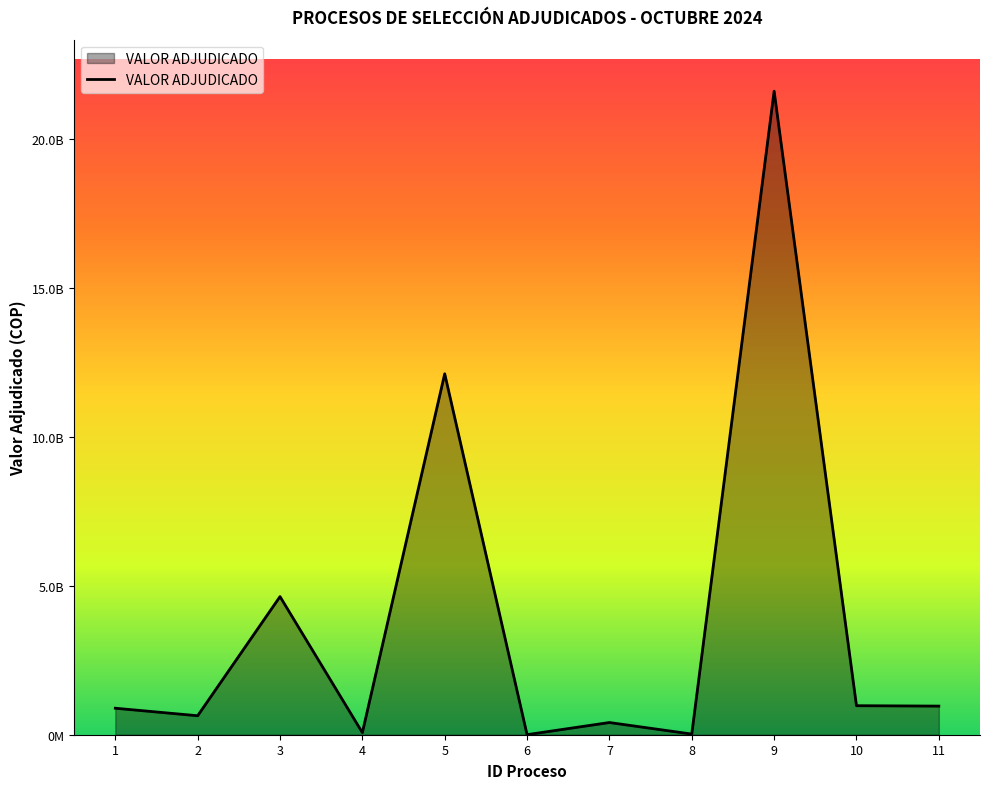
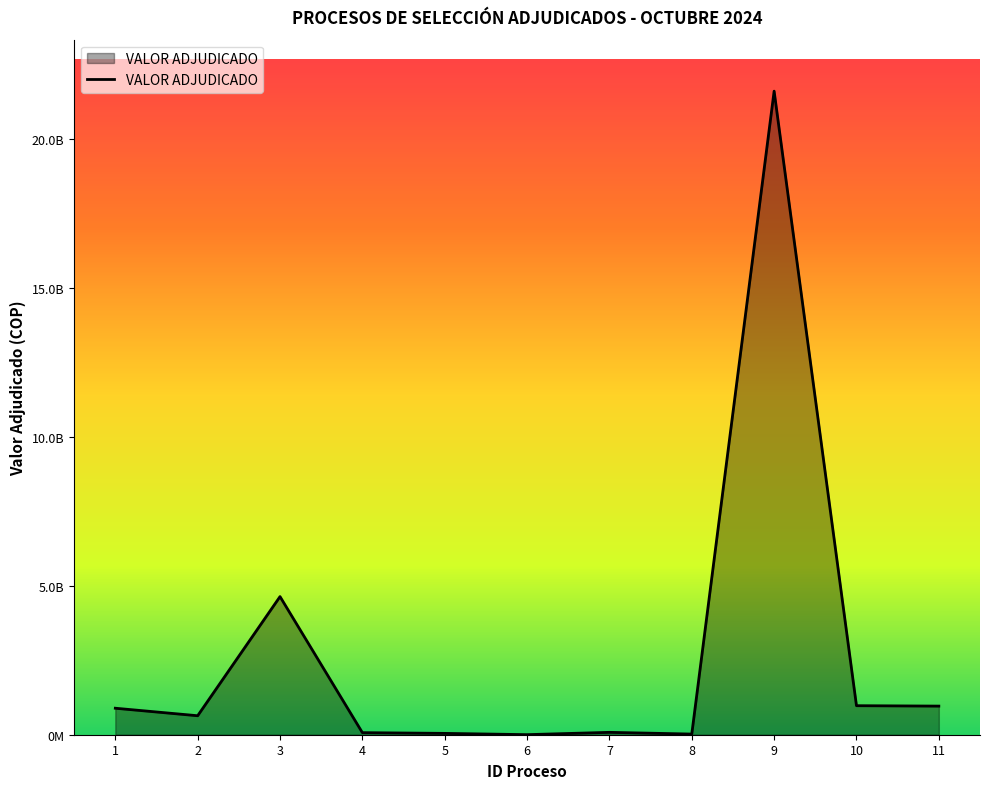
5: 12100000000 -> 0
7: 400000000 -> 100000000
